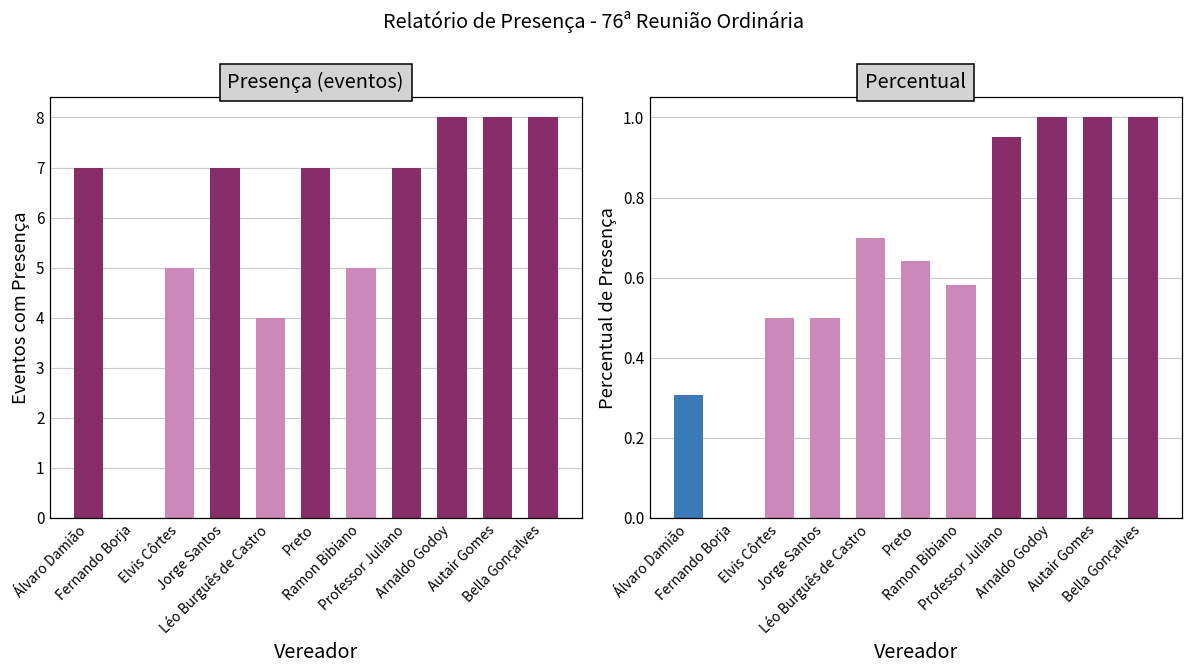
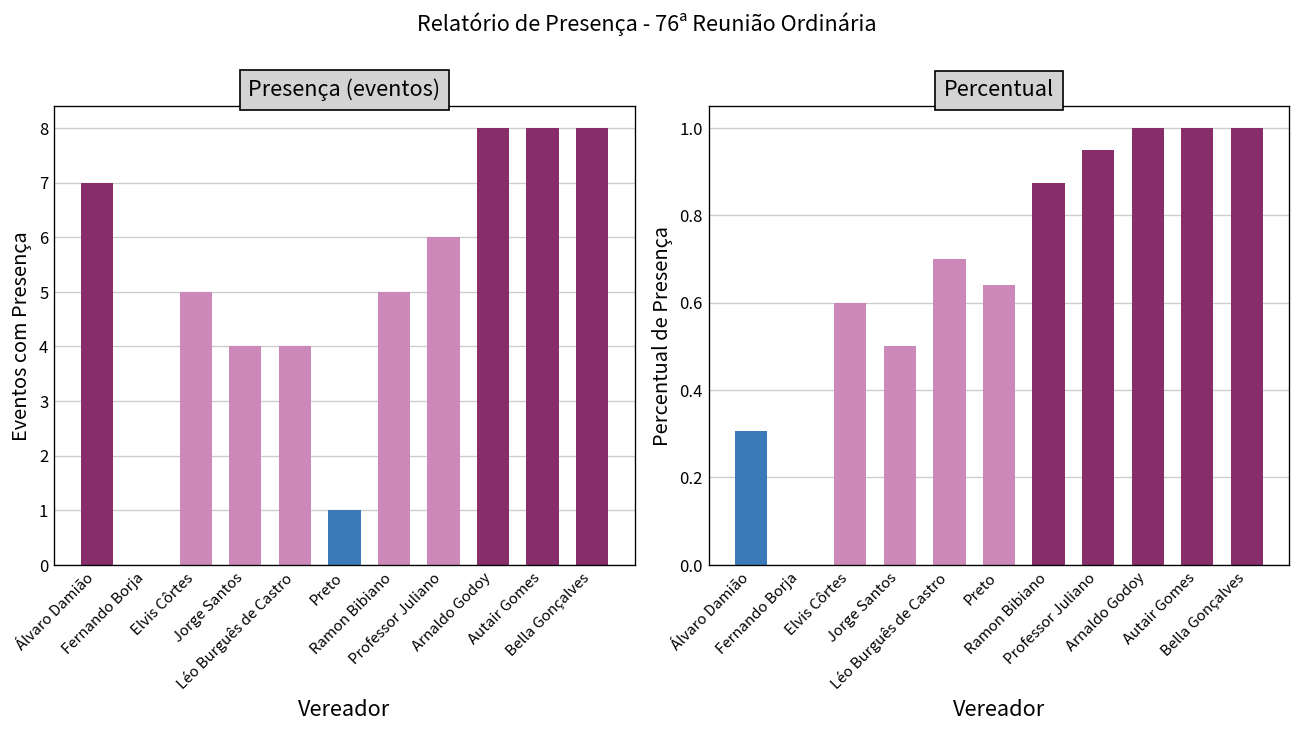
Presença (eventos), Jorge Santos: 7 -> 4
Presença (eventos), Preto: 7 -> 1
Presença (eventos), Professor Juliano: 7 -> 6
Percentual, Elvis Côrtes: 0.5 -> 0.6
Percentual, Ramon Bibiano: 0.58 -> 0.88
